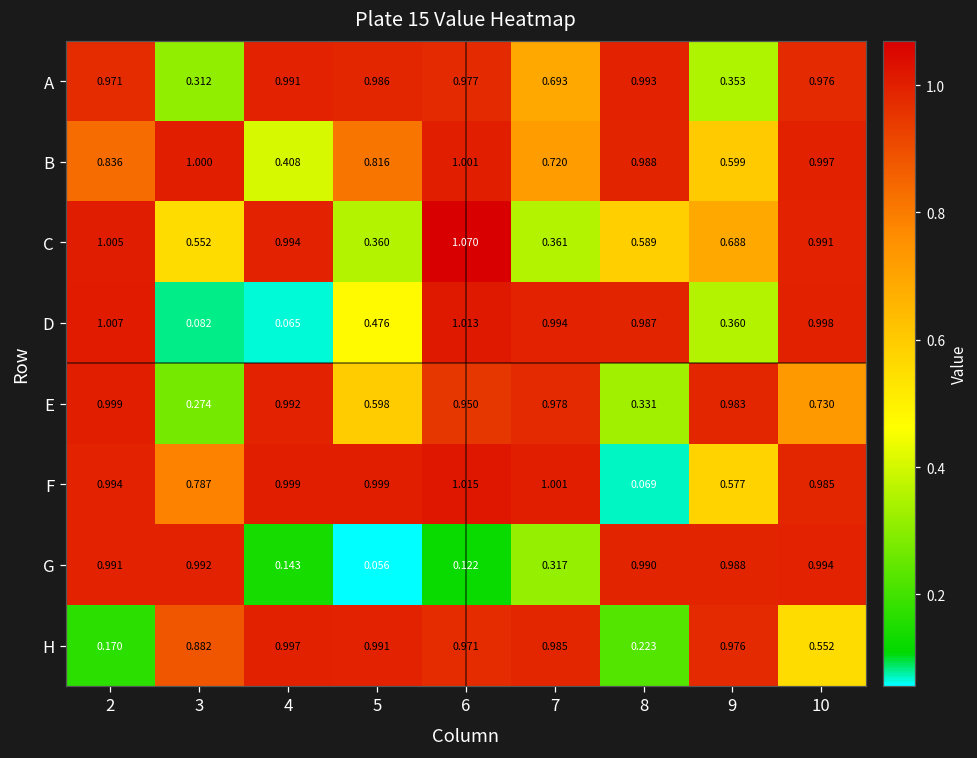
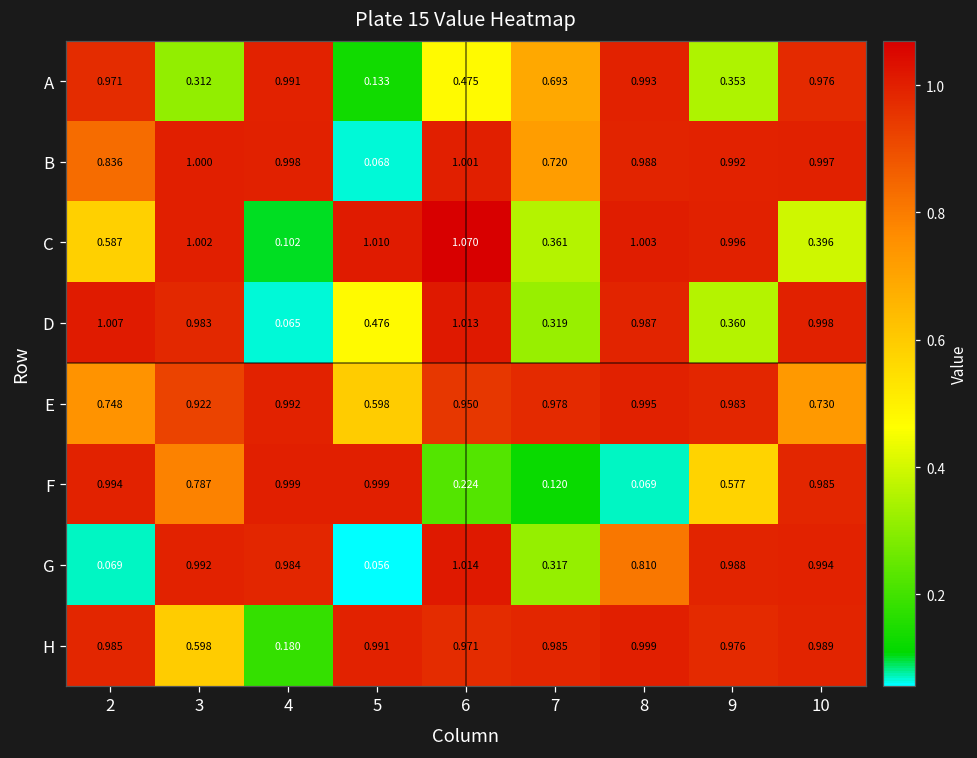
A, 5: 0.986 -> 0.133
A, 6: 0.977 -> 0.475
B, 4: 0.408 -> 0.998
B, 5: 0.816 -> 0.068
B, 9: 0.599 -> 0.992
C, 2: 1.005 -> 0.587
C, 3: 0.552 -> 1.002
C, 4: 0.994 -> 0.102
C, 5: 0.360 -> 1.010
C, 8: 0.589 -> 1.003
C, 9: 0.688 -> 0.996
C, 10: 0.991 -> 0.396
D, 3: 0.082 -> 0.983
D, 7: 0.994 -> 0.319
E, 2: 0.999 -> 0.748
E, 3: 0.274 -> 0.922
E, 8: 0.331 -> 0.995
F, 6: 1.015 -> 0.224
F, 7: 1.001 -> 0.120
G, 2: 0.991 -> 0.069
G, 4: 0.143 -> 0.984
G, 6: 0.122 -> 1.014
G, 8: 0.990 -> 0.810
H, 2: 0.170 -> 0.985
H, 3: 0.882 -> 0.598
H, 4: 0.997 -> 0.180
H, 8: 0.223 -> 0.999
H, 10: 0.552 -> 0.989
